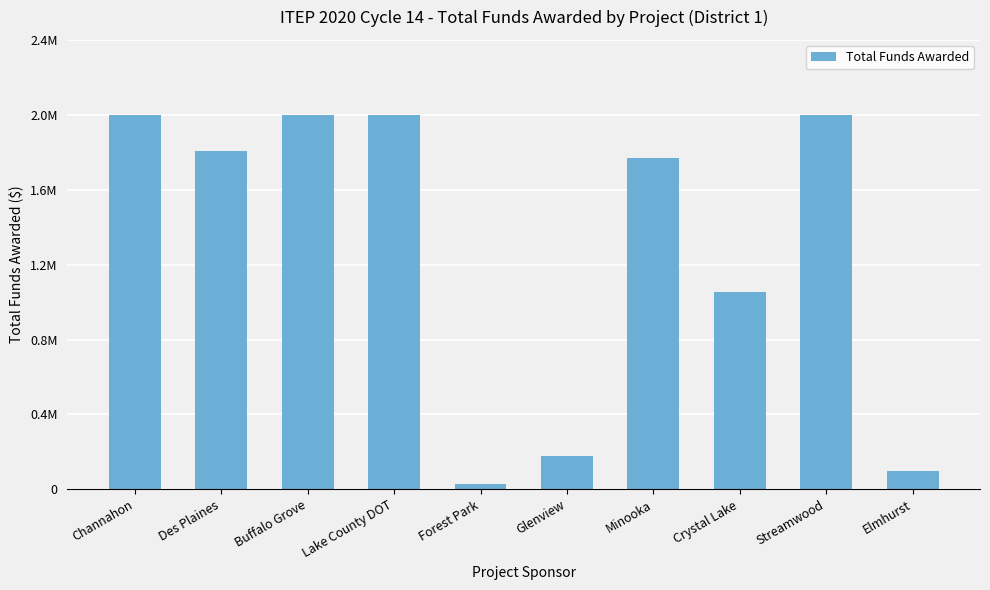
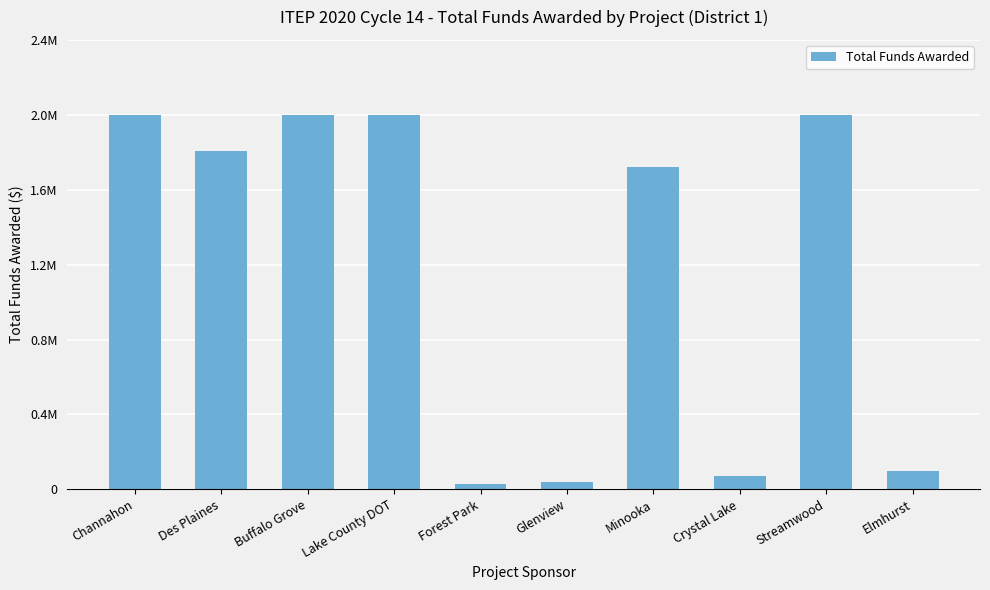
Glenview: 180000 -> 40000
Minooka: 1770000 -> 1720000
Crystal Lake: 1050000 -> 70000
